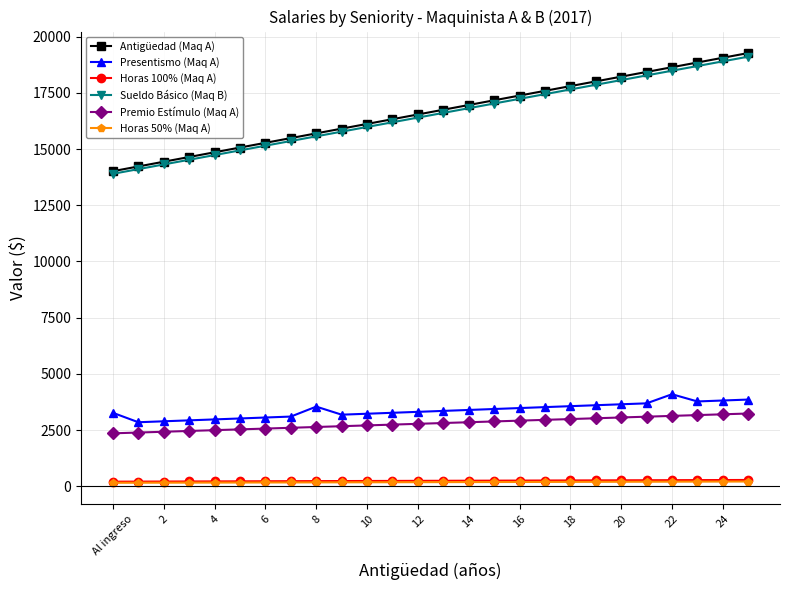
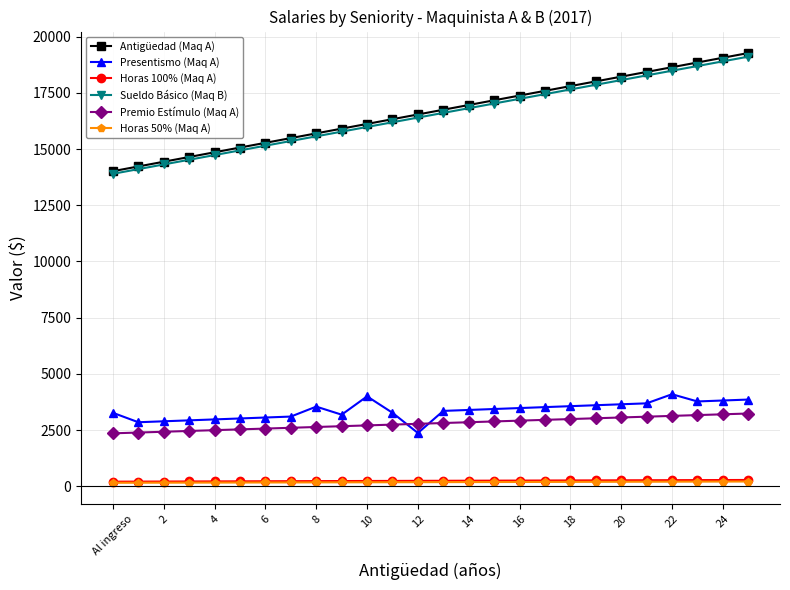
Presentismo (Maq A), 10: 3200 -> 4000
Presentismo (Maq A), 12: 3300 -> 2400
